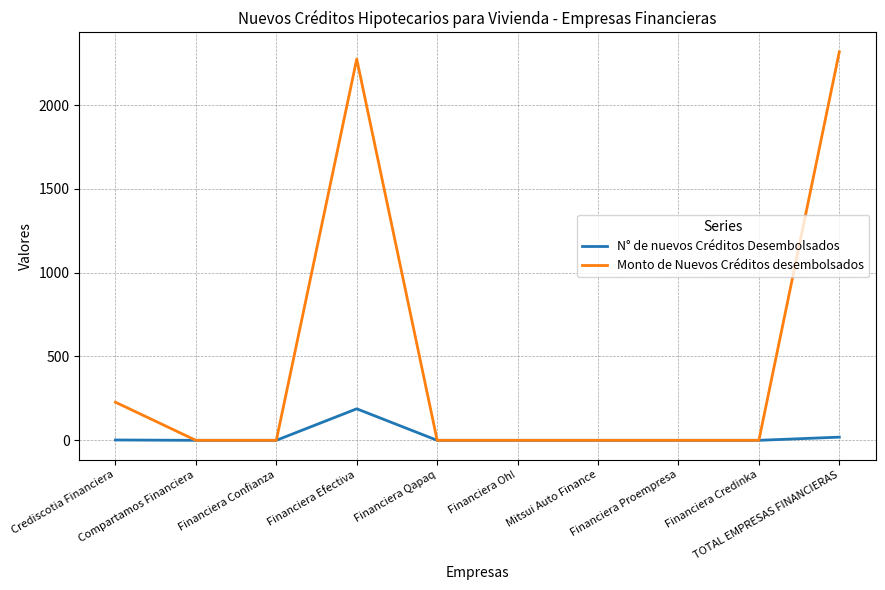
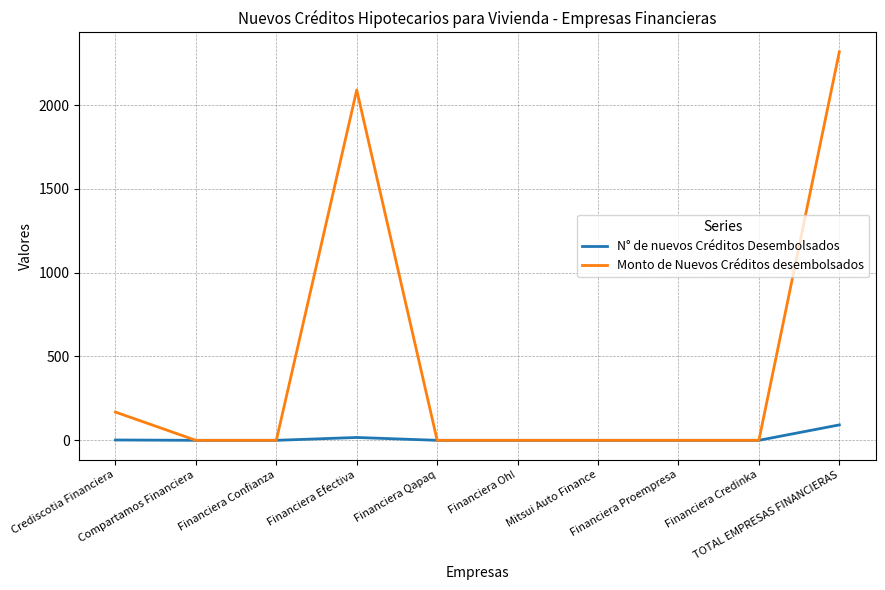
Monto de Nuevos Créditos desembolsados, Crediscotia Financiera: 230 -> 170
N° de nuevos Créditos Desembolsados, Financiera Efectiva: 190 -> 20
Monto de Nuevos Créditos desembolsados, Financiera Efectiva: 2270 -> 2090
N° de nuevos Créditos Desembolsados, TOTAL EMPRESAS FINANCIERAS: 20 -> 90
